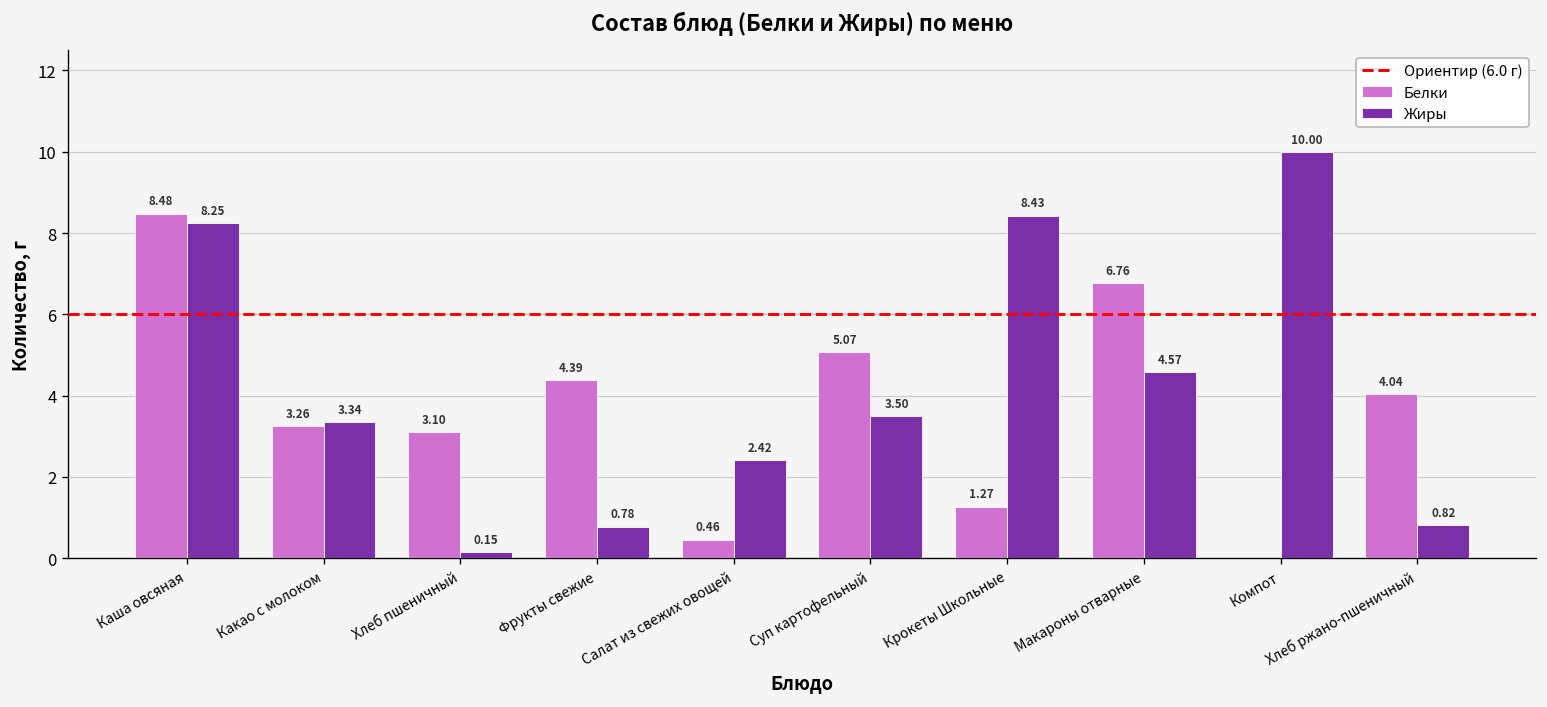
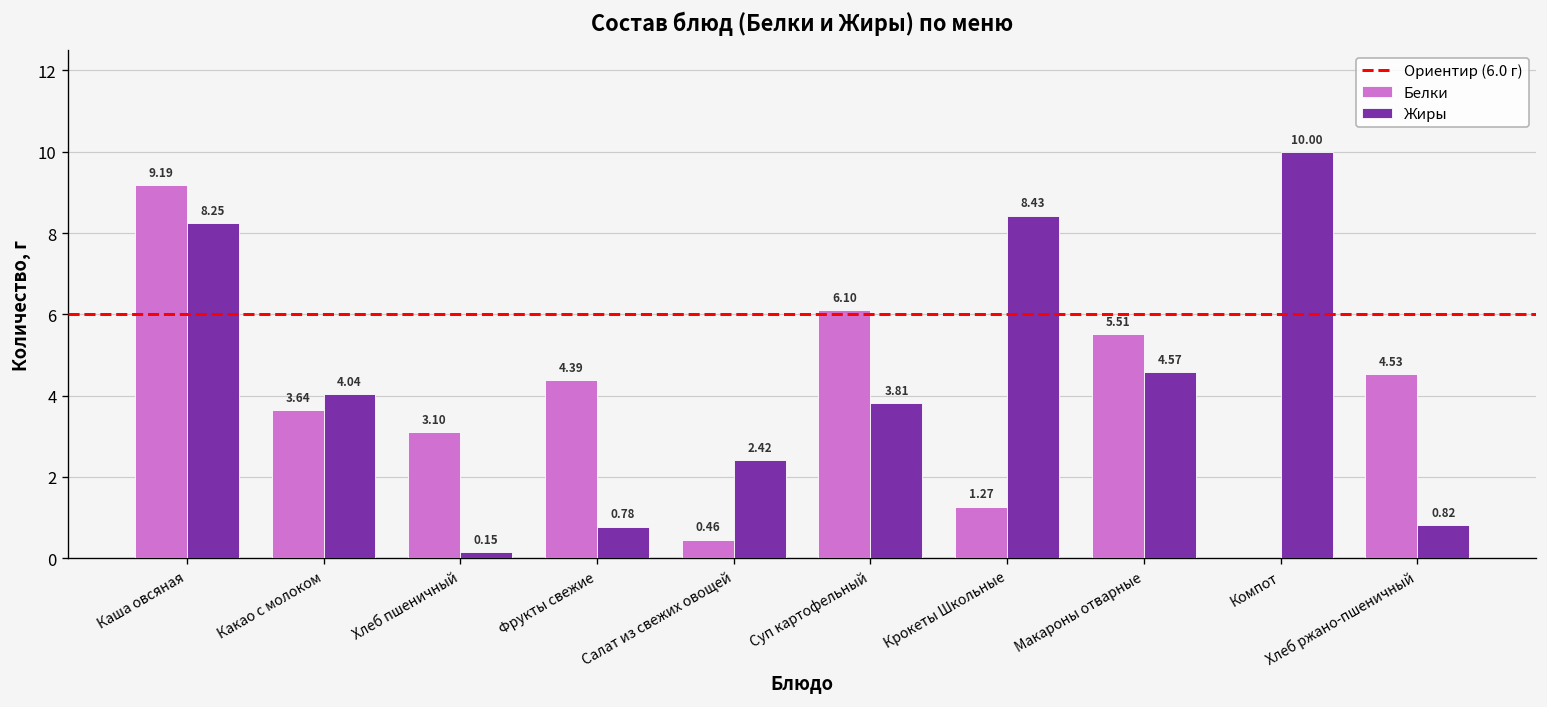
Белки, Каша овсяная: 8.48 -> 9.19
Белки, Какао с молоком: 3.26 -> 3.64
Жиры, Какао с молоком: 3.34 -> 4.04
Белки, Суп картофельный: 5.07 -> 6.10
Жиры, Суп картофельный: 3.50 -> 3.81
Белки, Макароны отварные: 6.76 -> 5.51
Белки, Хлеб ржано-пшеничный: 4.04 -> 4.53
